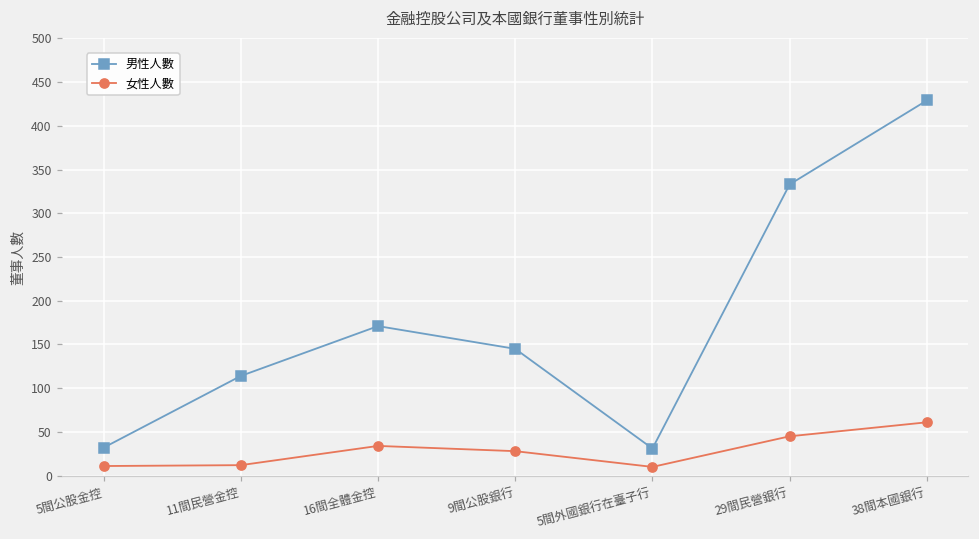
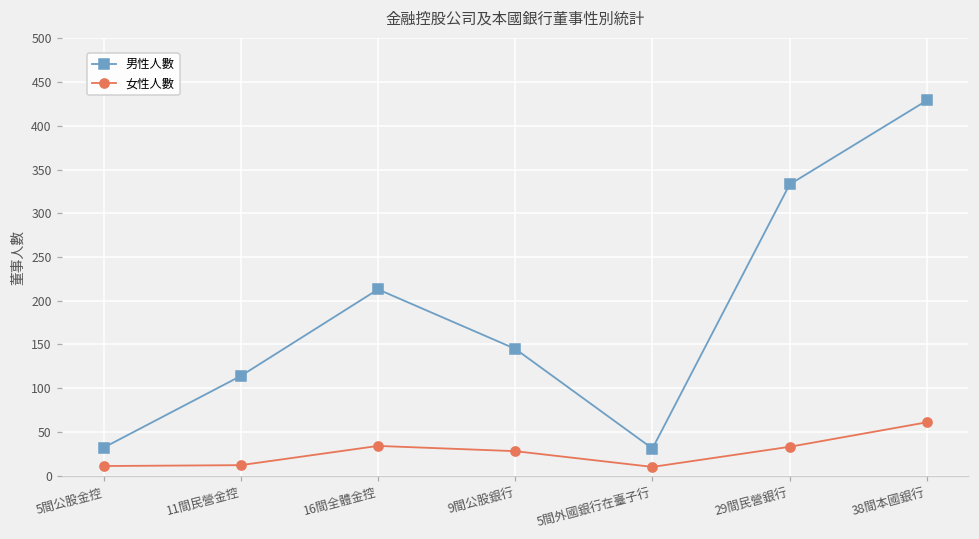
男性人數, 16間全體金控: 170 -> 210
女性人數, 29間民營銀行: 50 -> 30
